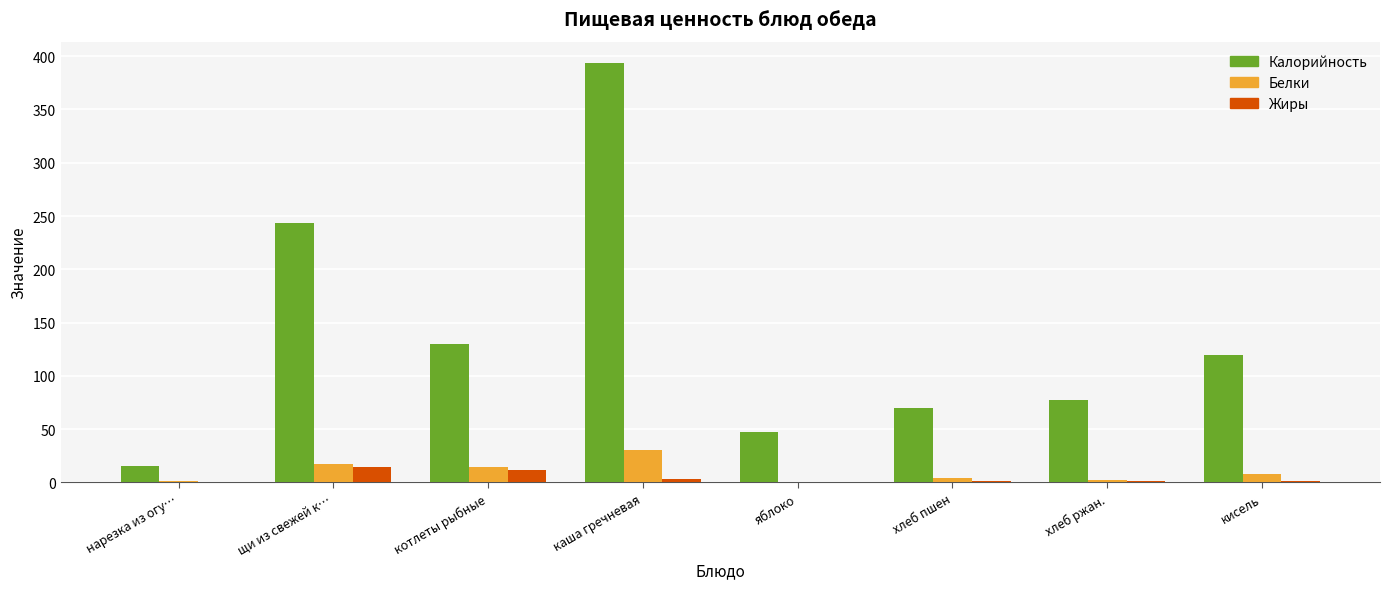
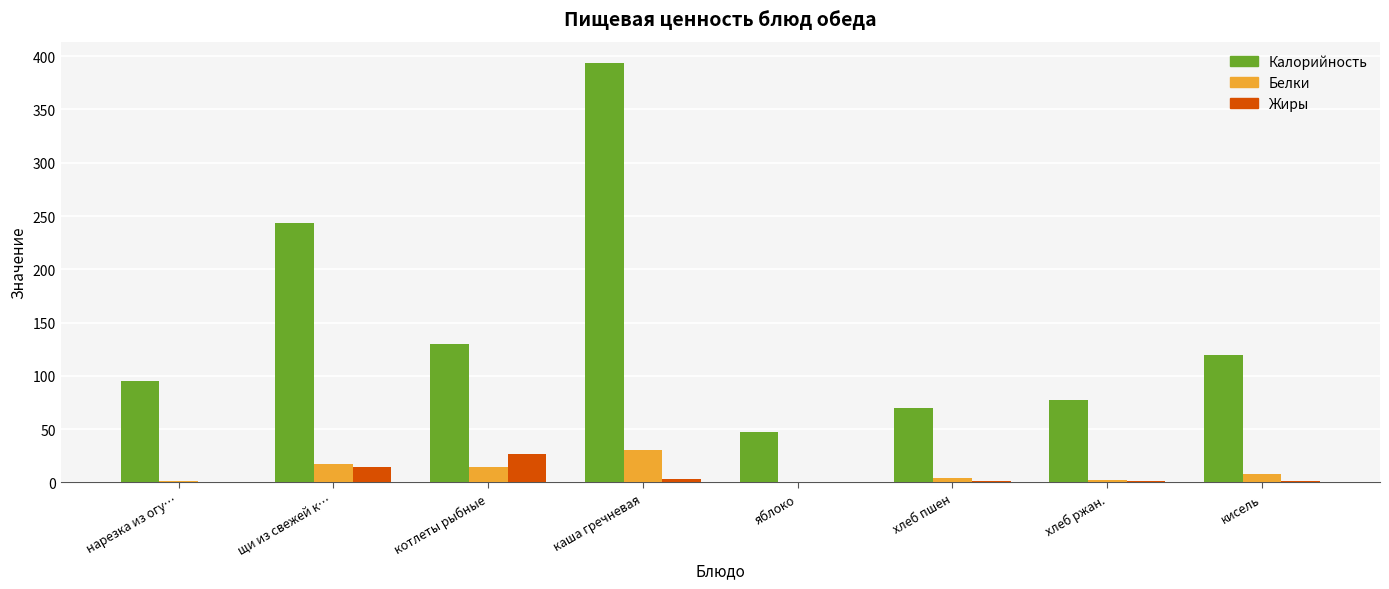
Калорийность, нарезка из огу…: 15 -> 95
Жиры, котлеты рыбные: 12 -> 27
